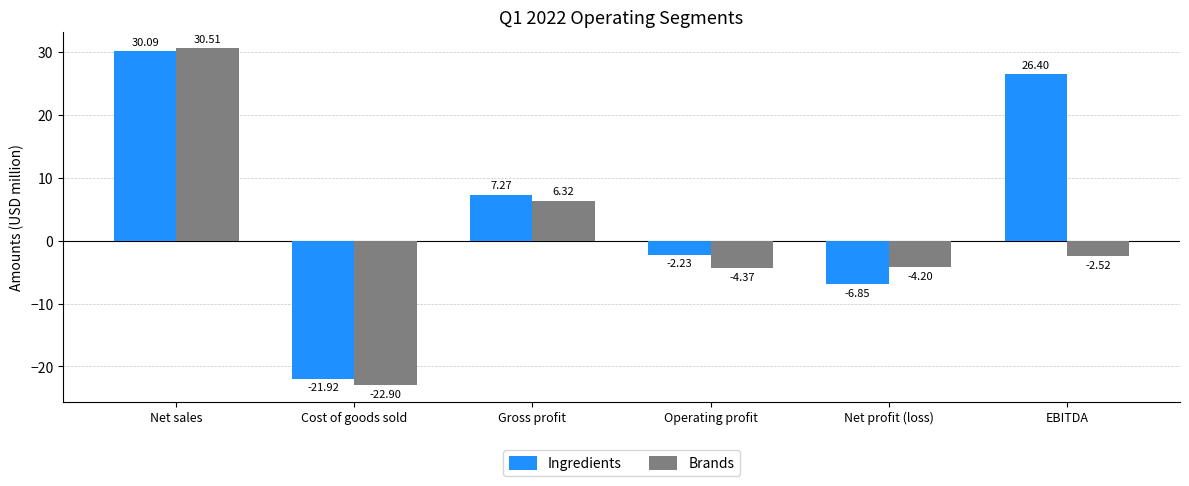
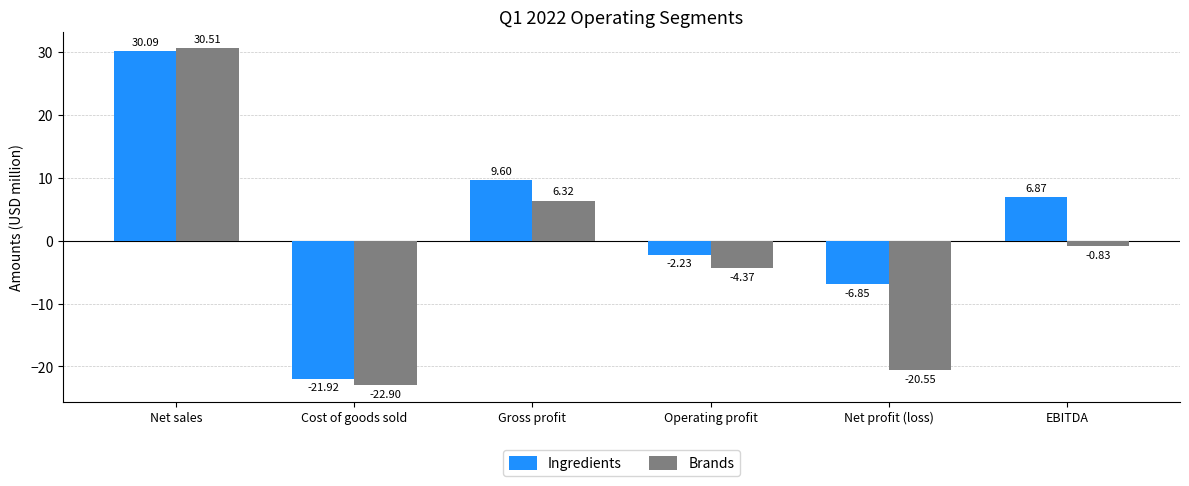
Ingredients, Gross profit: 7.27 -> 9.60
Brands, Net profit (loss): -4.20 -> -20.55
Ingredients, EBITDA: 26.40 -> 6.87
Brands, EBITDA: -2.52 -> -0.83
